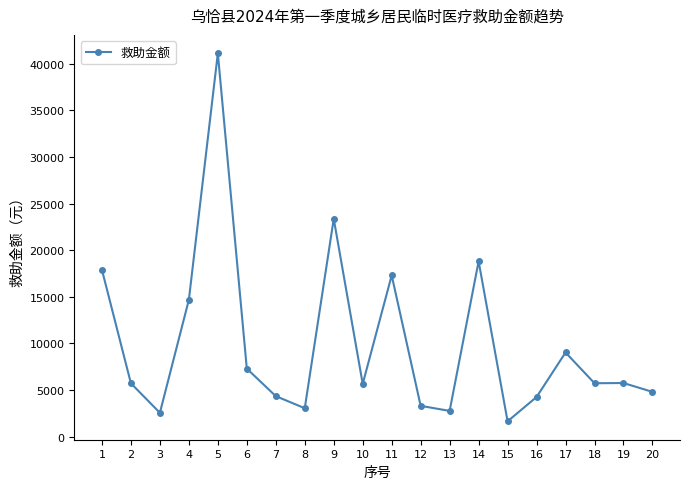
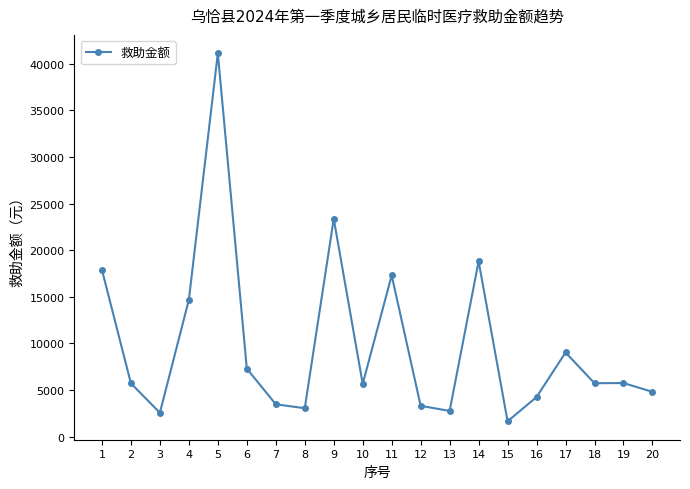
7: 4000 -> 3000
